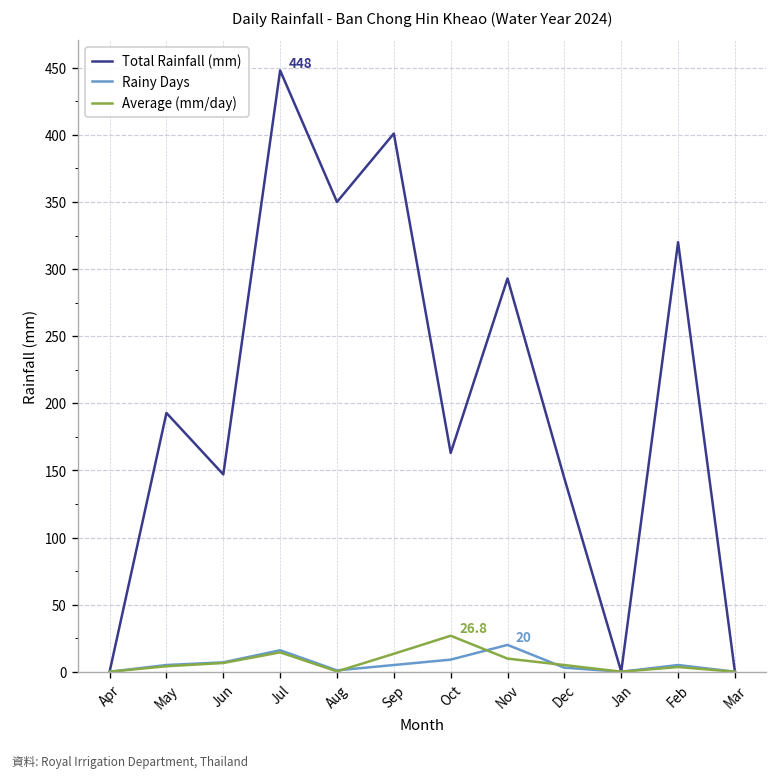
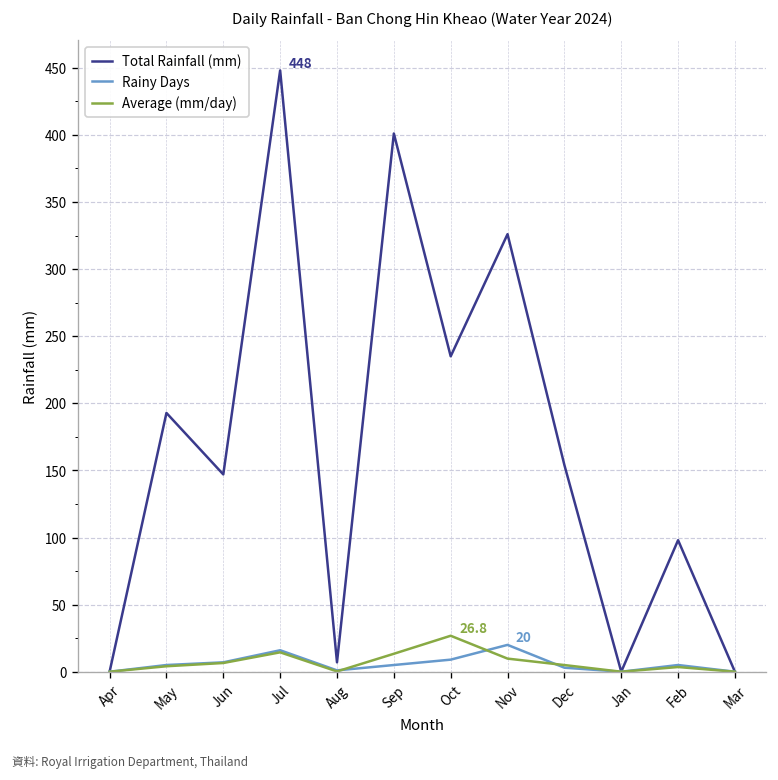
Total Rainfall (mm), Aug: 350 -> 7
Total Rainfall (mm), Oct: 163 -> 235
Total Rainfall (mm), Nov: 293 -> 326
Total Rainfall (mm), Dec: 144 -> 154
Total Rainfall (mm), Feb: 320 -> 98
